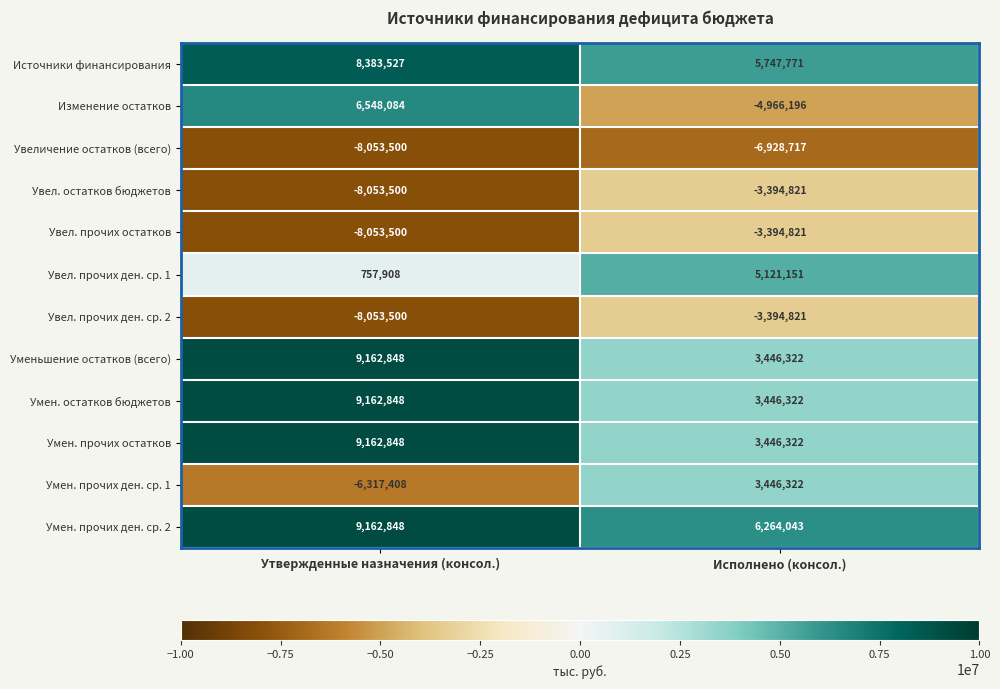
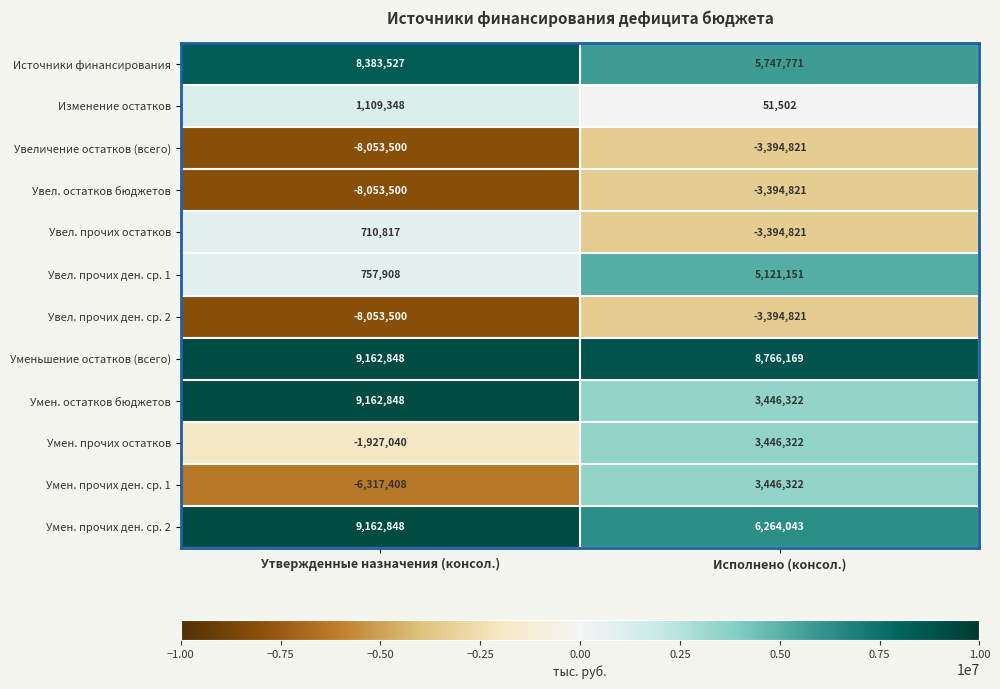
Изменение остатков, Утвержденные назначения (консол.): 6,548,084 -> 1,109,348
Изменение остатков, Исполнено (консол.): -4,966,196 -> 51,502
Увеличение остатков (всего), Исполнено (консол.): -6,928,717 -> -3,394,821
Увел. прочих остатков, Утвержденные назначения (консол.): -8,053,500 -> 710,817
Уменьшение остатков (всего), Исполнено (консол.): 3,446,322 -> 8,766,169
Умен. прочих остатков, Утвержденные назначения (консол.): 9,162,848 -> -1,927,040
